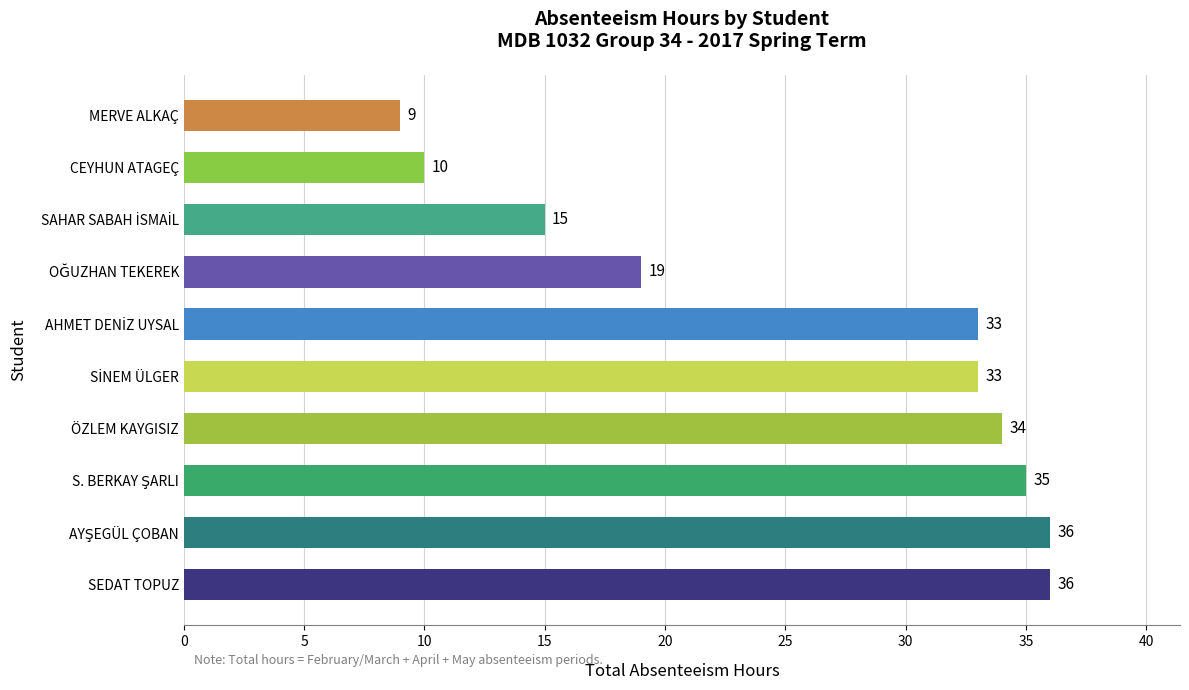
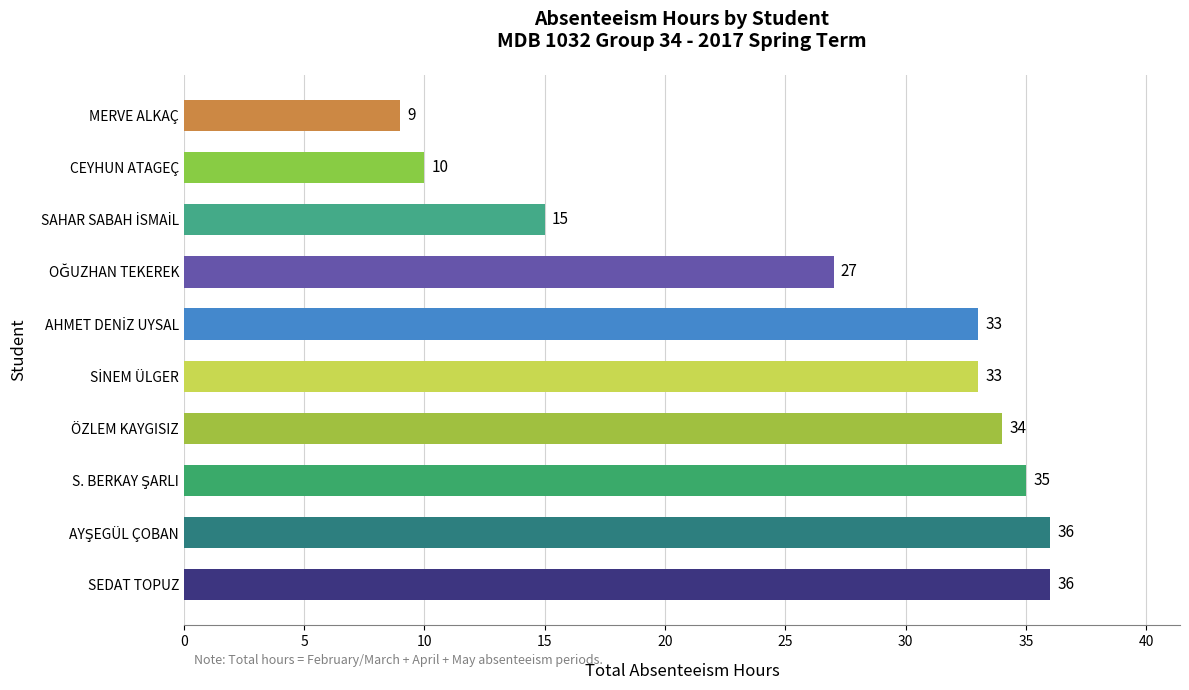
OĞUZHAN TEKEREK: 19 -> 27
